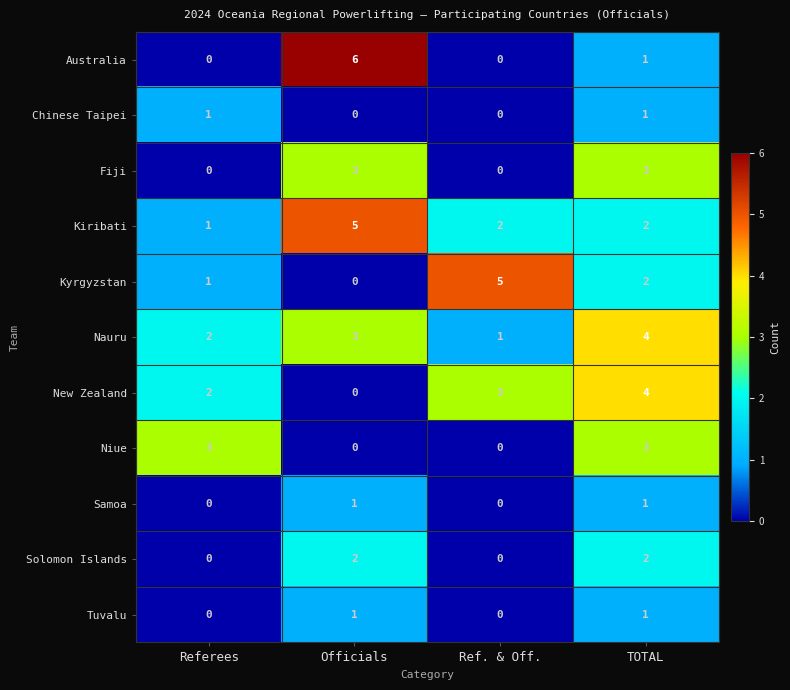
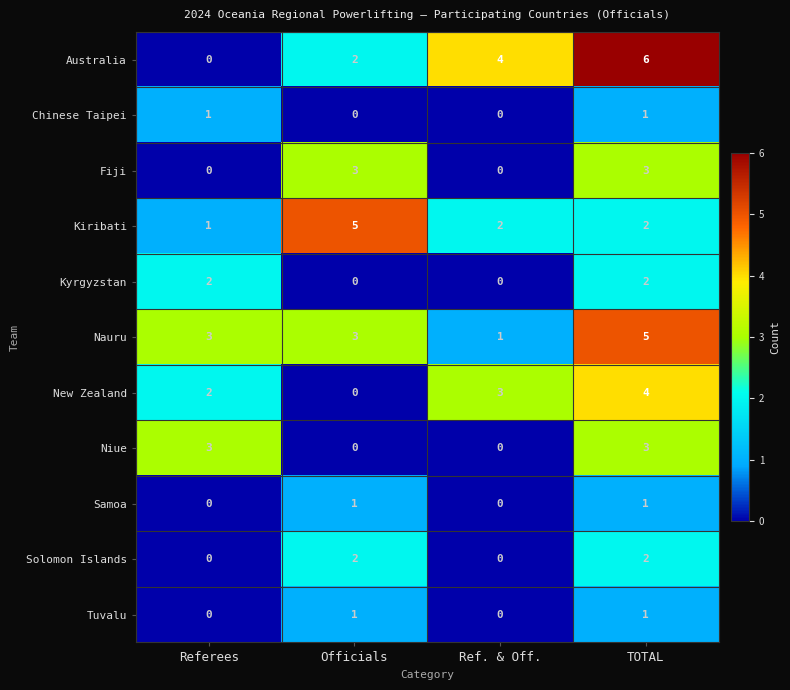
Australia, Officials: 6 -> 2
Australia, Ref. & Off.: 0 -> 4
Australia, TOTAL: 1 -> 6
Kyrgyzstan, Referees: 1 -> 2
Kyrgyzstan, Ref. & Off.: 5 -> 0
Nauru, Referees: 2 -> 3
Nauru, TOTAL: 4 -> 5
